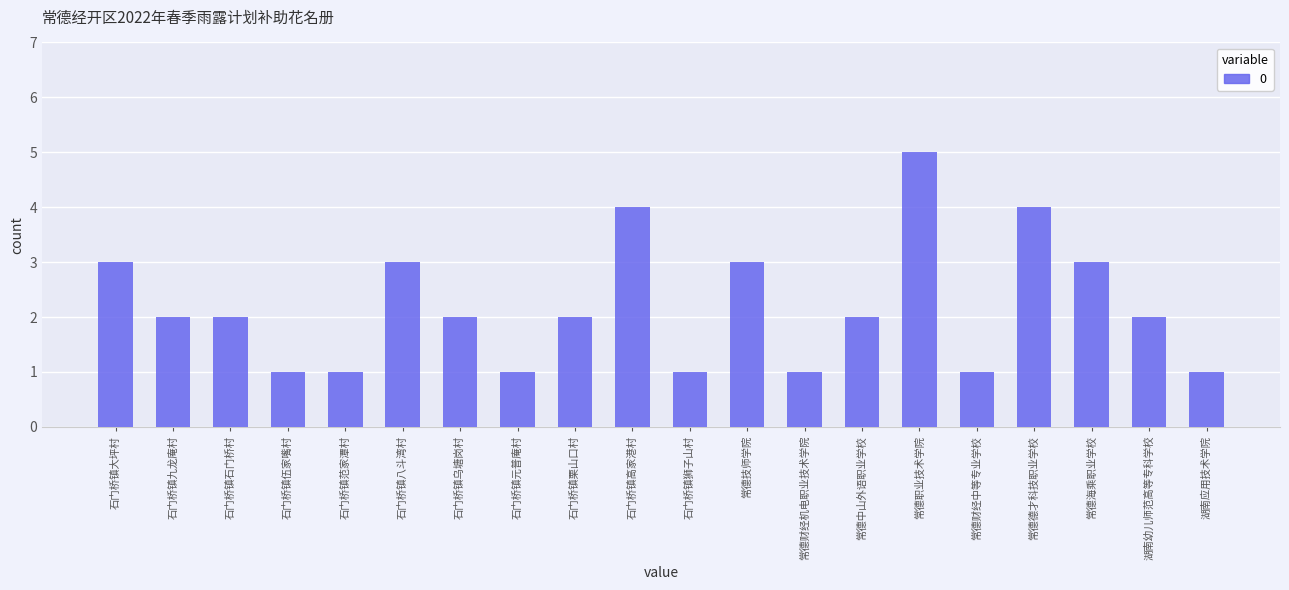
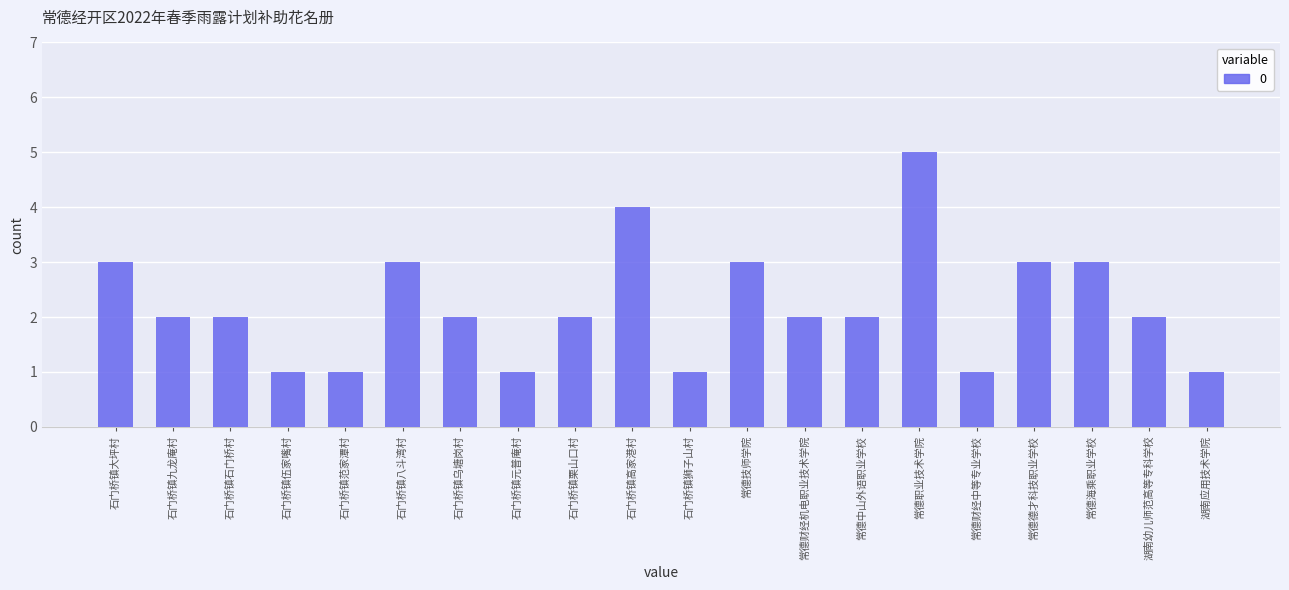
常德财经机电职业技术学院: 1 -> 2
常德德才科技职业学校: 4 -> 3
